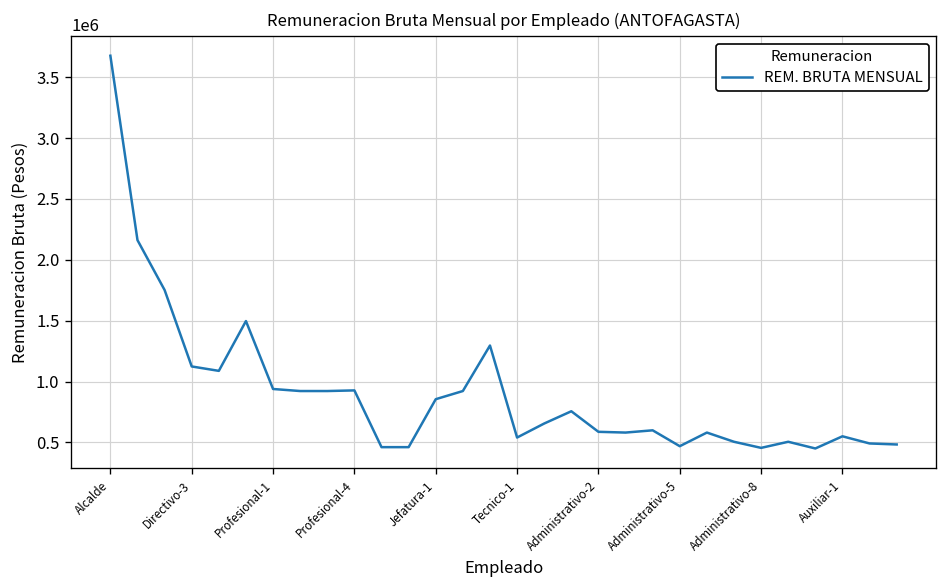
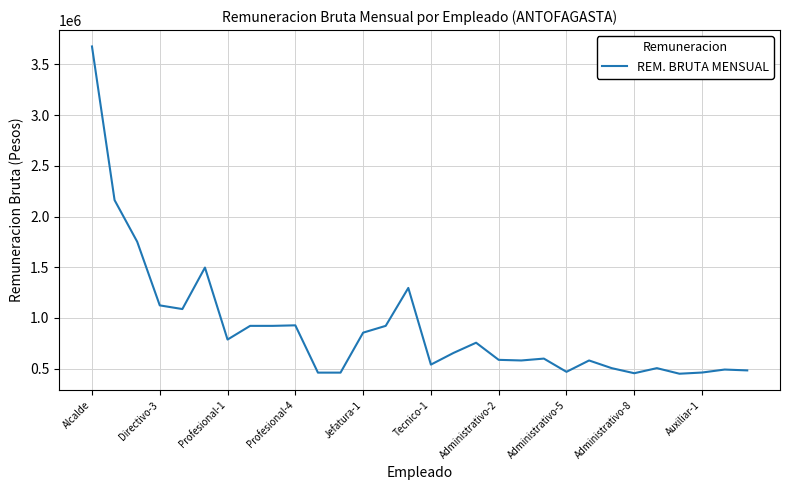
Profesional-1: 940000 -> 790000
Auxiliar-1: 550000 -> 460000
